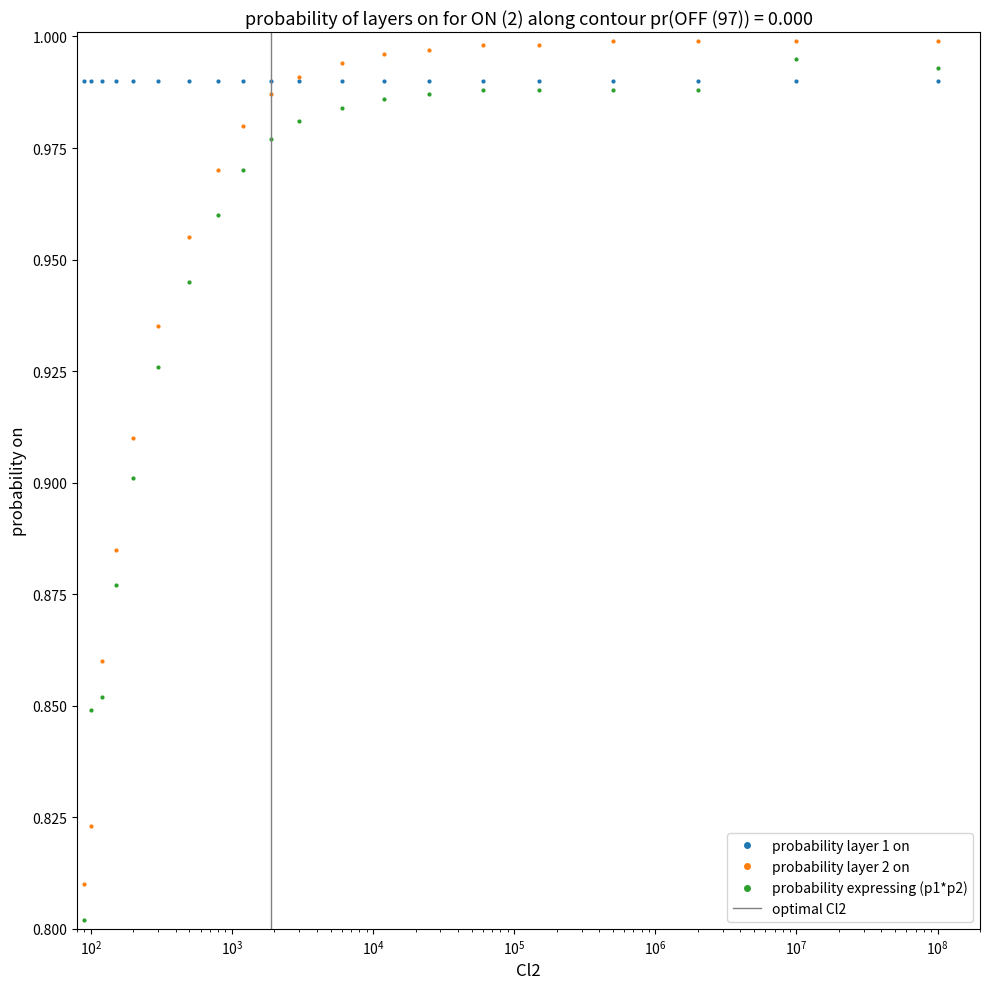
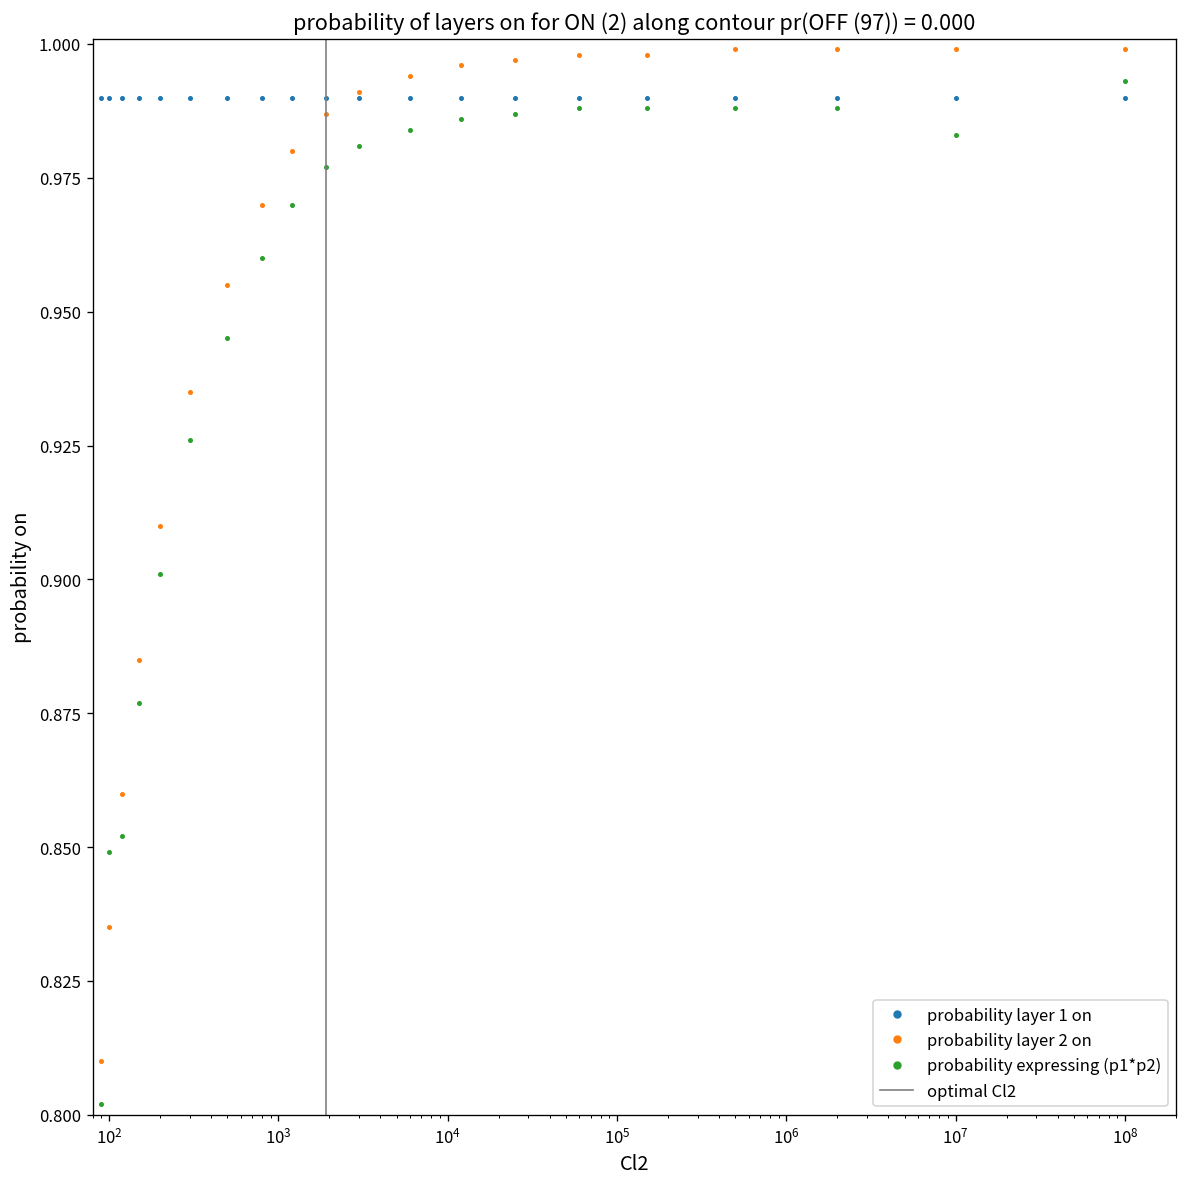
probability layer 2 on, 10^2: 0.823 -> 0.835
probability expressing (p1*p2), 10^7: 0.995 -> 0.983
